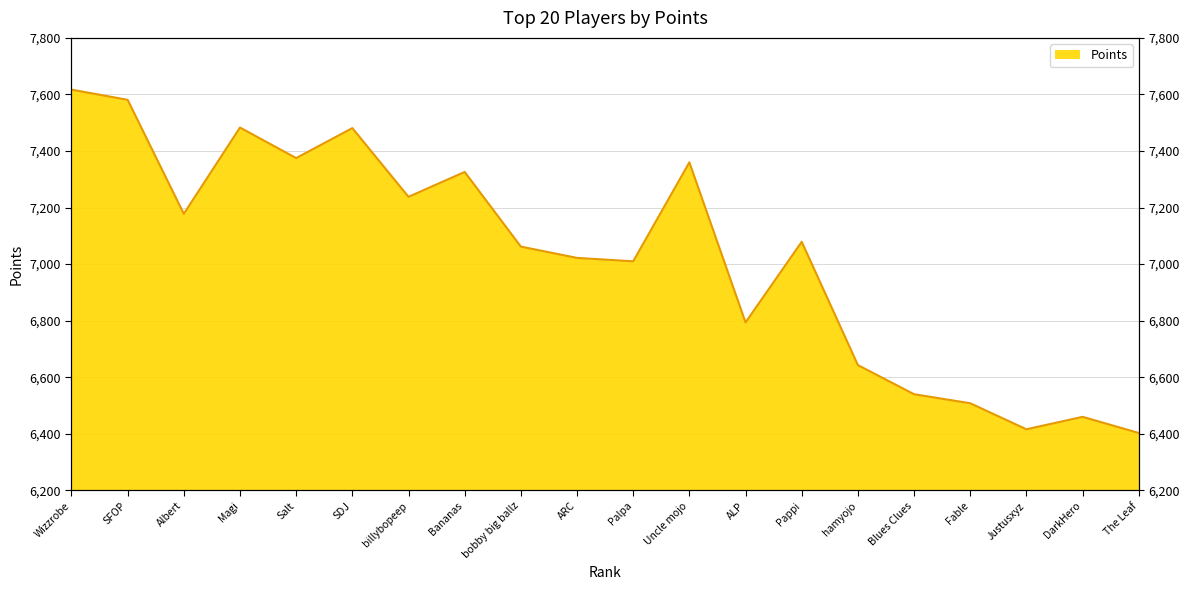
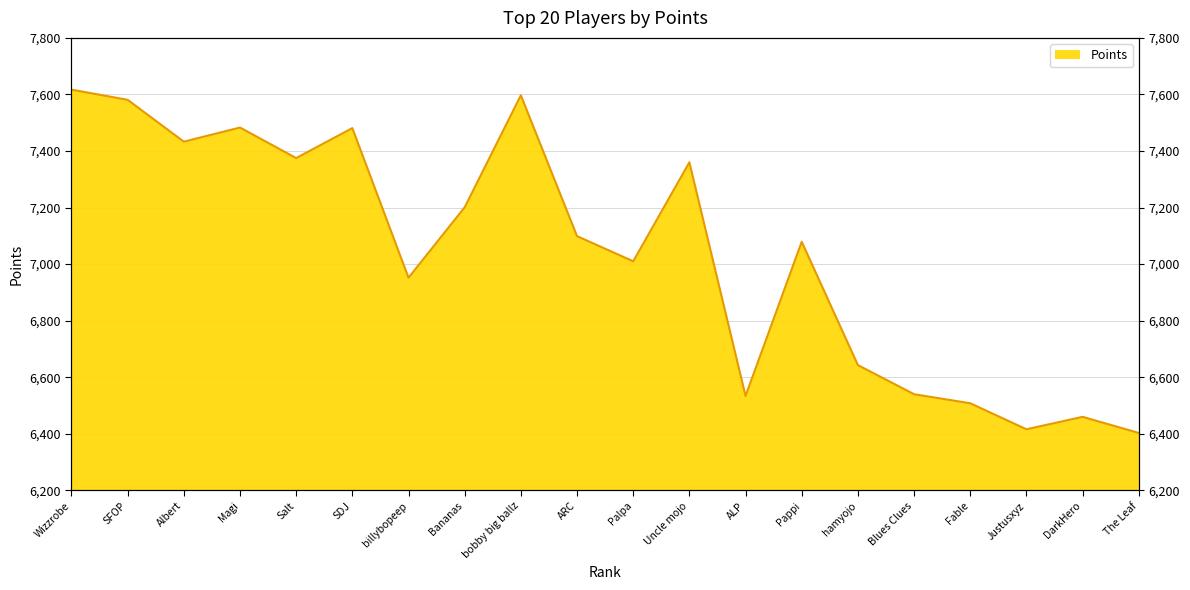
Albert: 7,180 -> 7,430
billybopeep: 7,240 -> 6,950
Bananas: 7,330 -> 7,200
bobby big ballz: 7,060 -> 7,600
ARC: 7,020 -> 7,100
ALP: 6,790 -> 6,530
